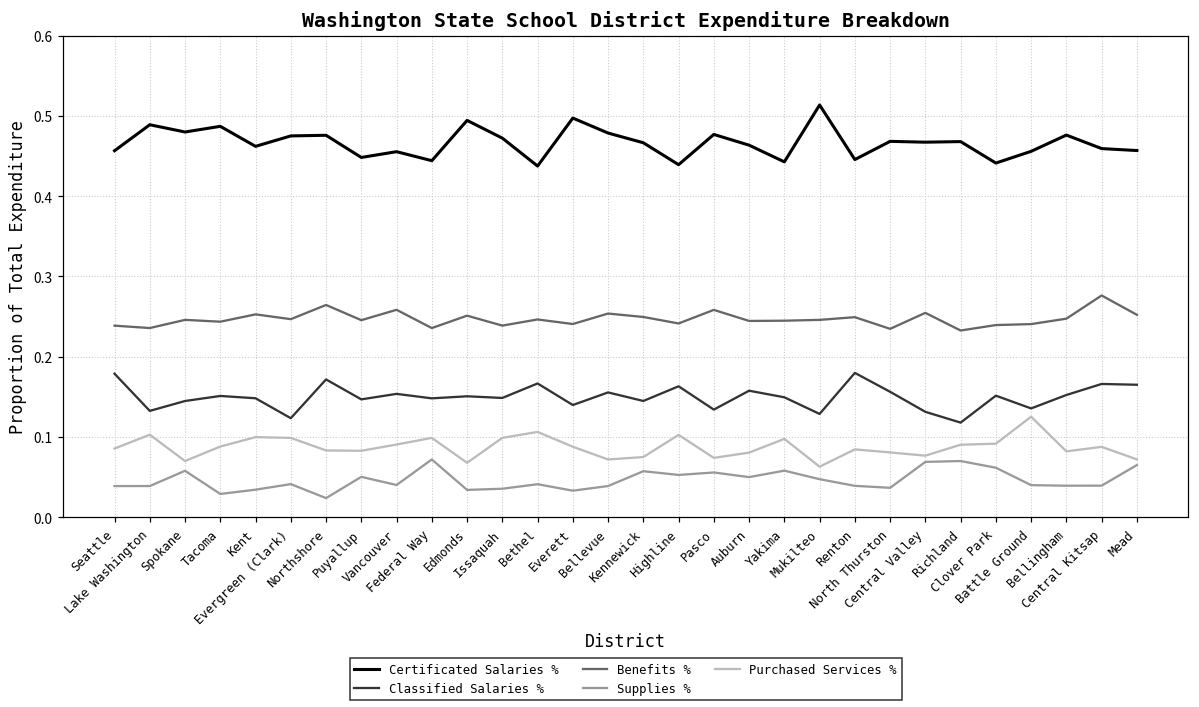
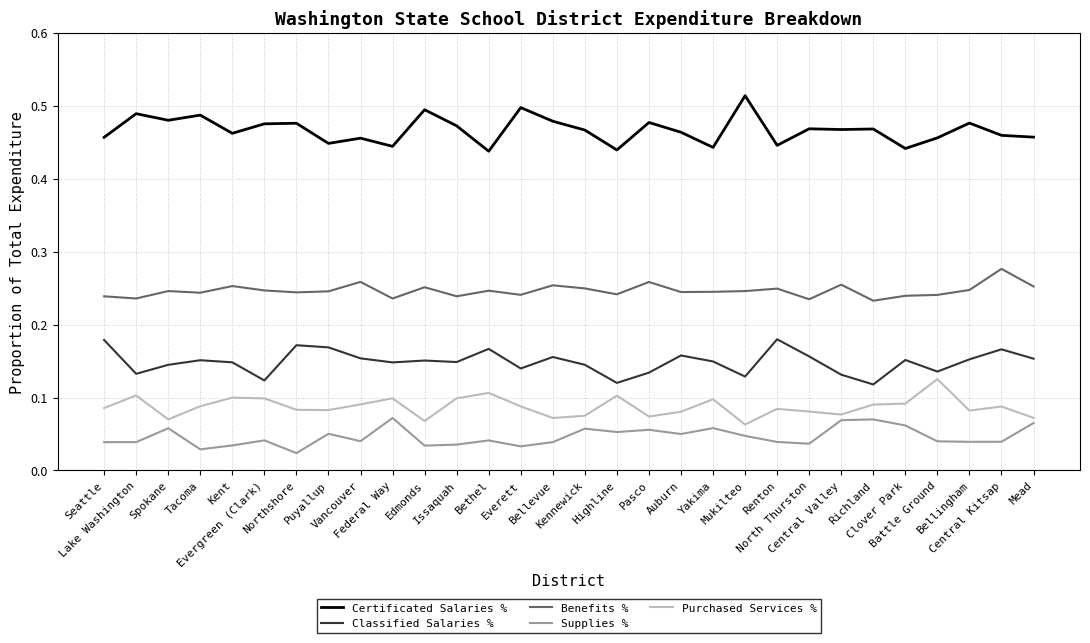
Benefits %, Northshore: 0.26 -> 0.24
Classified Salaries %, Puyallup: 0.15 -> 0.17
Classified Salaries %, Highline: 0.16 -> 0.12
Classified Salaries %, Mead: 0.17 -> 0.15
